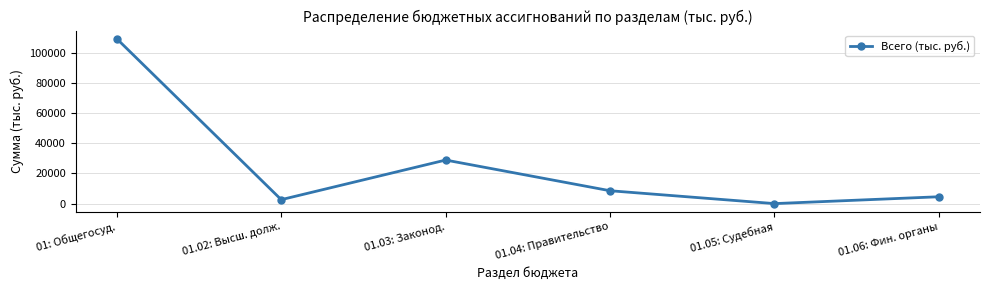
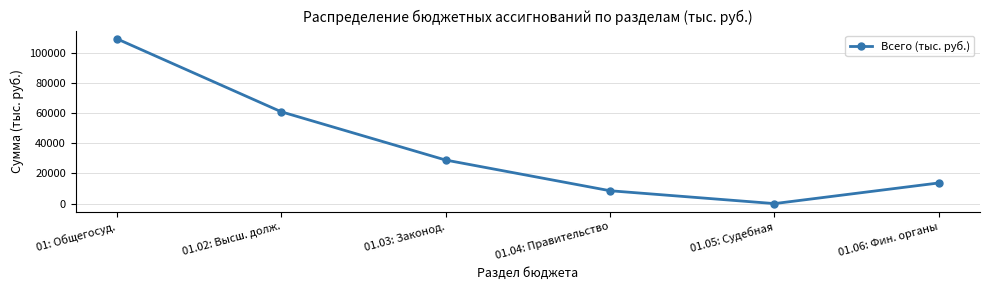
01.02: Высш. долж.: 3000 -> 61000
01.06: Фин. органы: 5000 -> 14000
